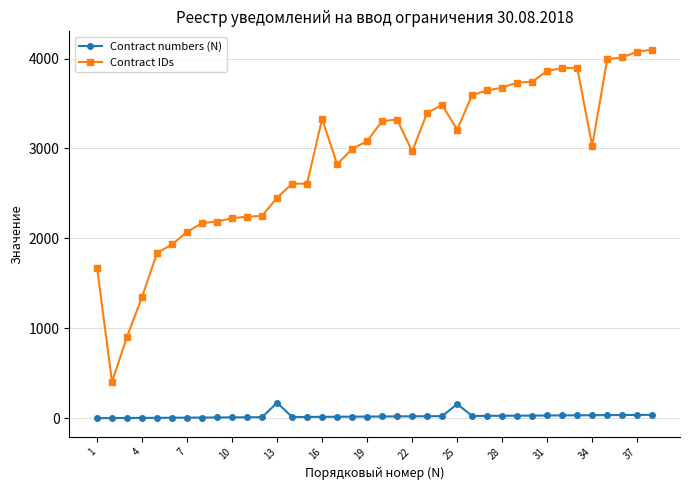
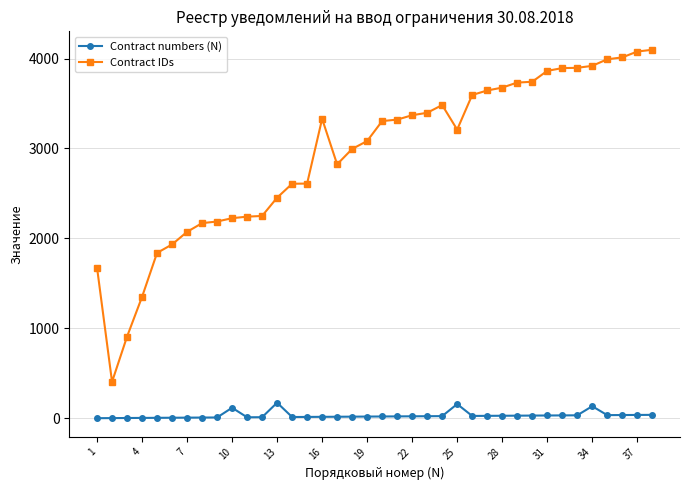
Contract numbers (N), 10: 0 -> 100
Contract IDs, 22: 3000 -> 3400
Contract numbers (N), 34: 0 -> 100
Contract IDs, 34: 3000 -> 3900
